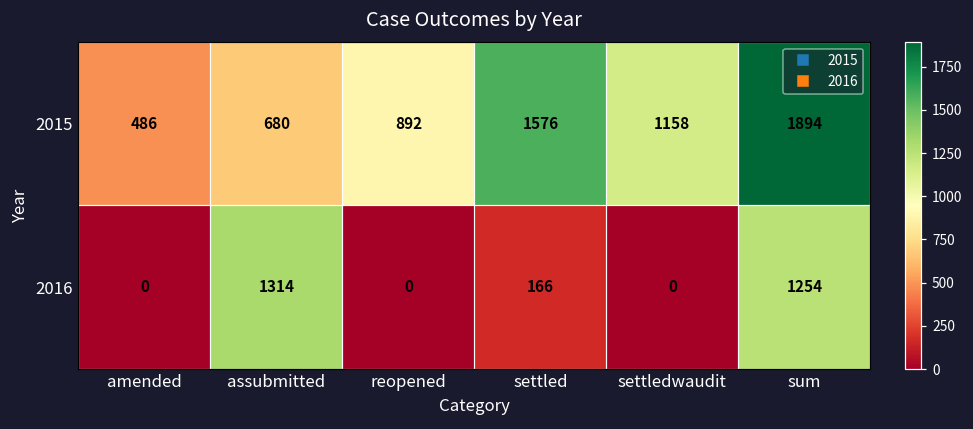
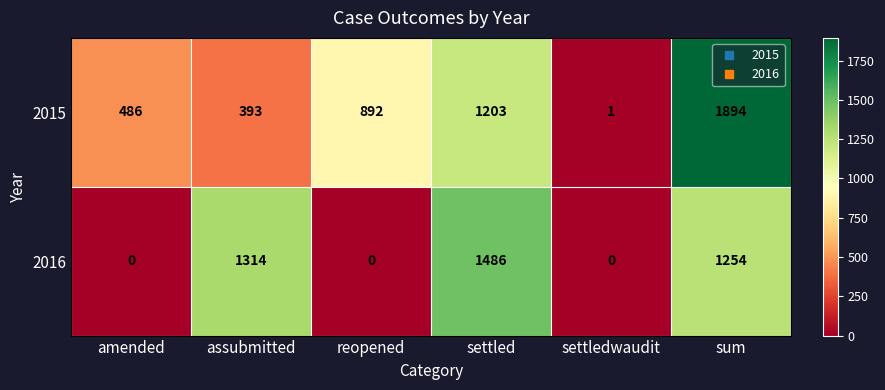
2015, assubmitted: 680 -> 393
2015, settled: 1576 -> 1203
2015, settledwaudit: 1158 -> 1
2016, settled: 166 -> 1486
